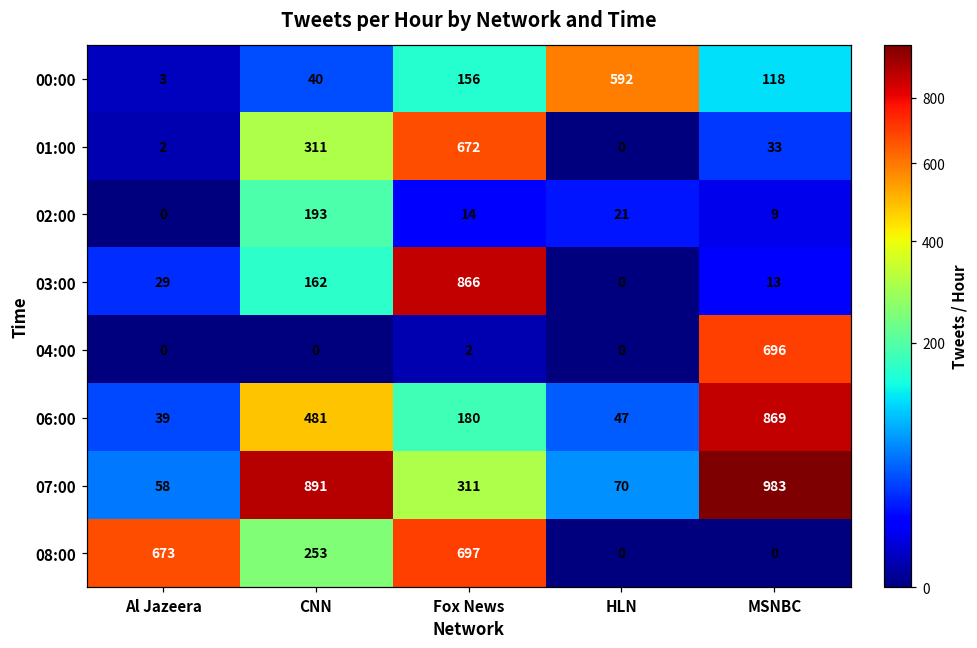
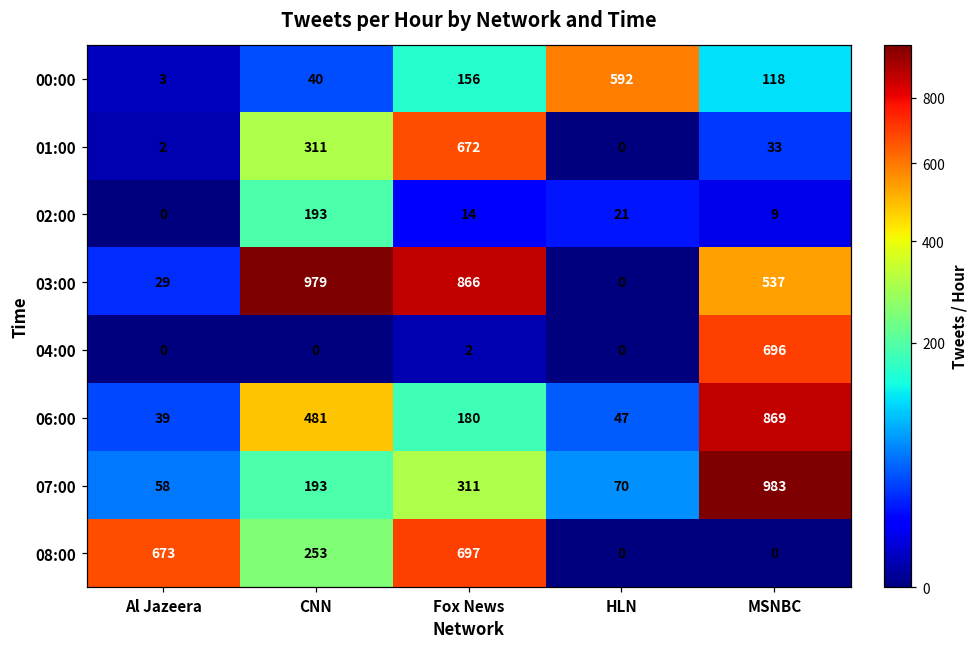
03:00, CNN: 162 -> 979
03:00, MSNBC: 13 -> 537
07:00, CNN: 891 -> 193
